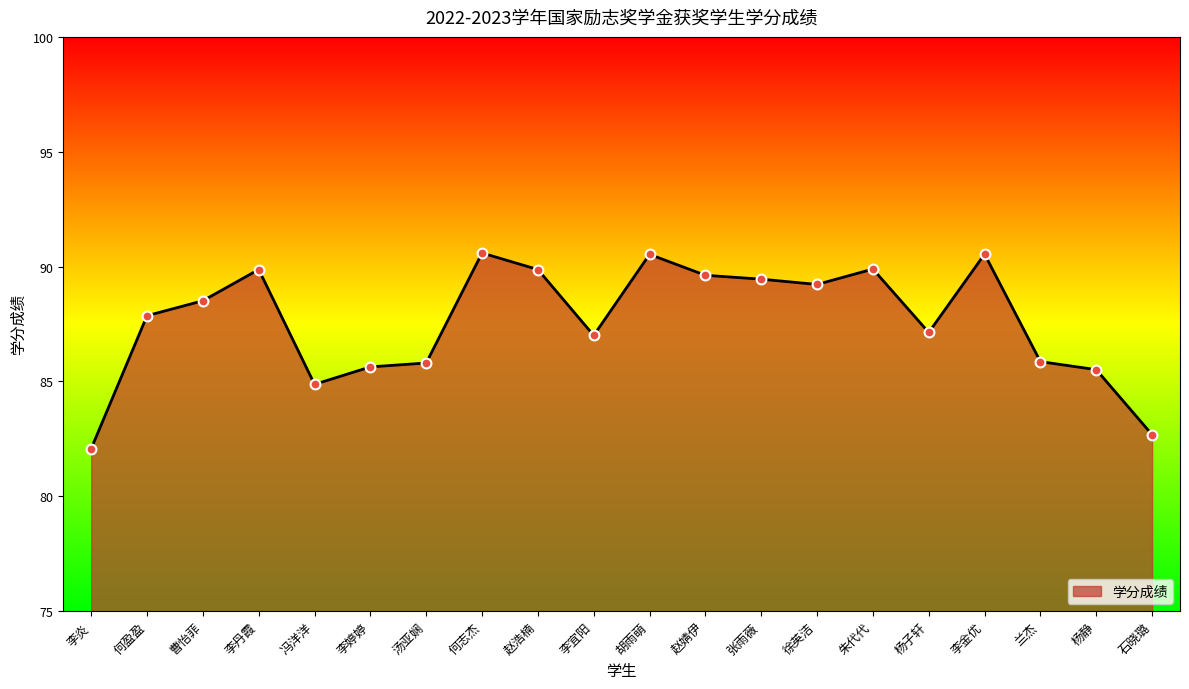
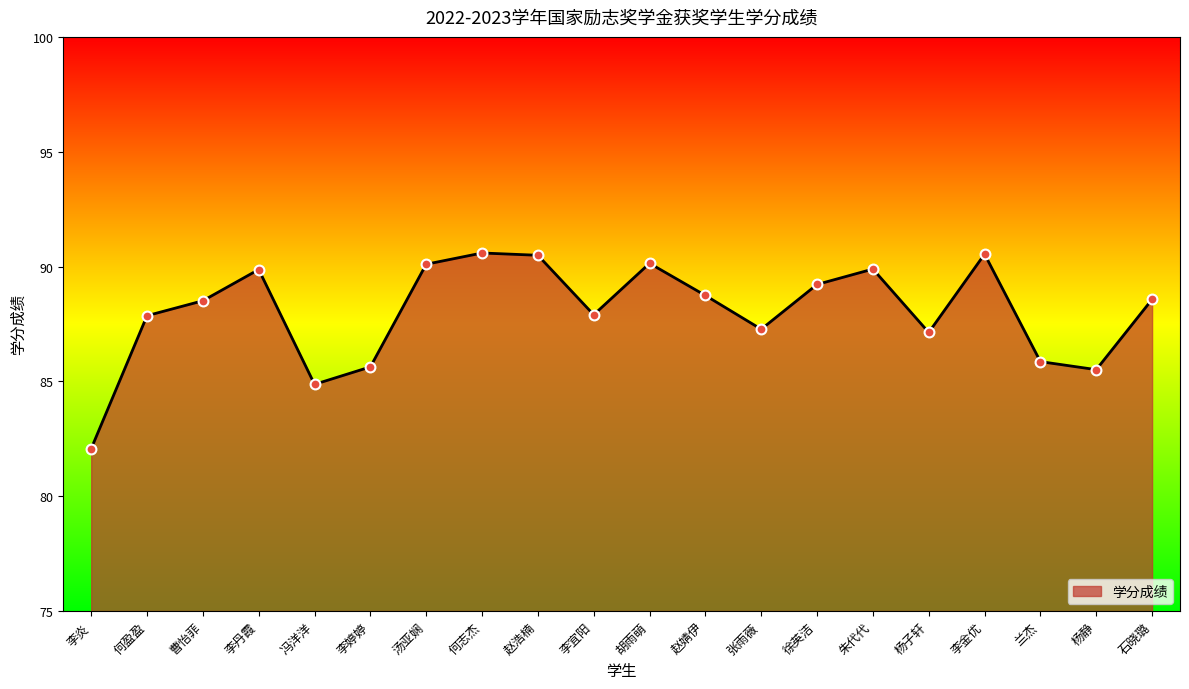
汤亚娴: 85.8 -> 90.1
赵浩楠: 89.9 -> 90.5
李宜阳: 87.0 -> 87.9
胡雨萌: 90.5 -> 90.1
赵婧伊: 89.6 -> 88.7
张雨薇: 89.5 -> 87.3
石晓璐: 82.7 -> 88.6
